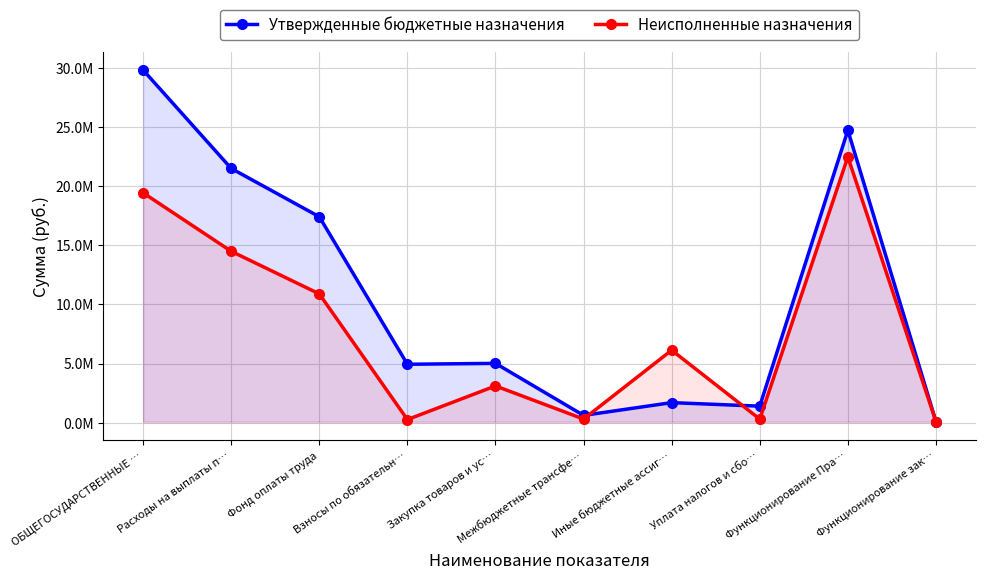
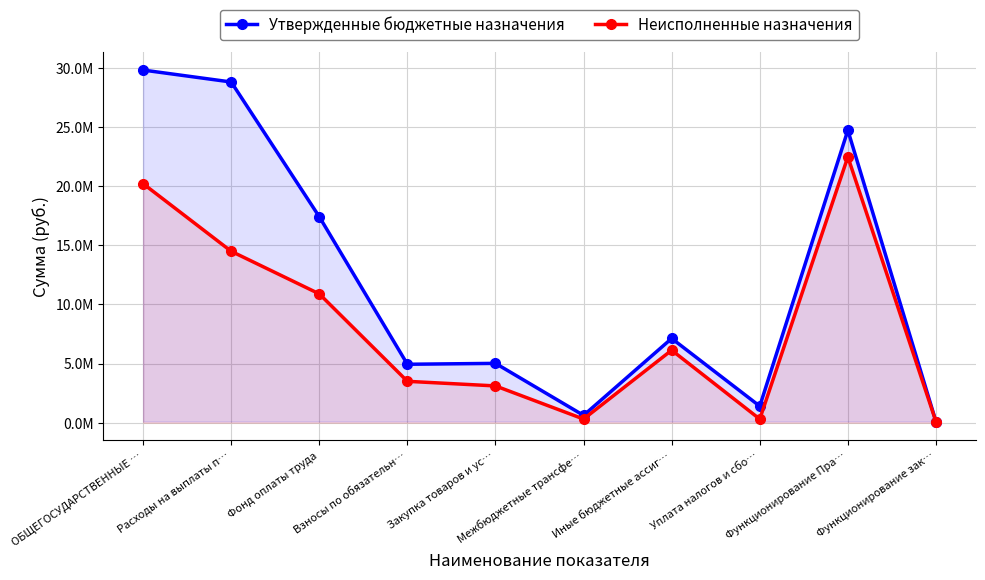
Неисполненные назначения, ОБЩЕГОСУДАРСТВЕННЫЕ …: 19400000 -> 20200000
Утвержденные бюджетные назначения, Расходы на выплаты п…: 21500000 -> 28800000
Неисполненные назначения, Взносы по обязательн…: 300000 -> 3500000
Утвержденные бюджетные назначения, Иные бюджетные ассиг…: 1700000 -> 7100000
